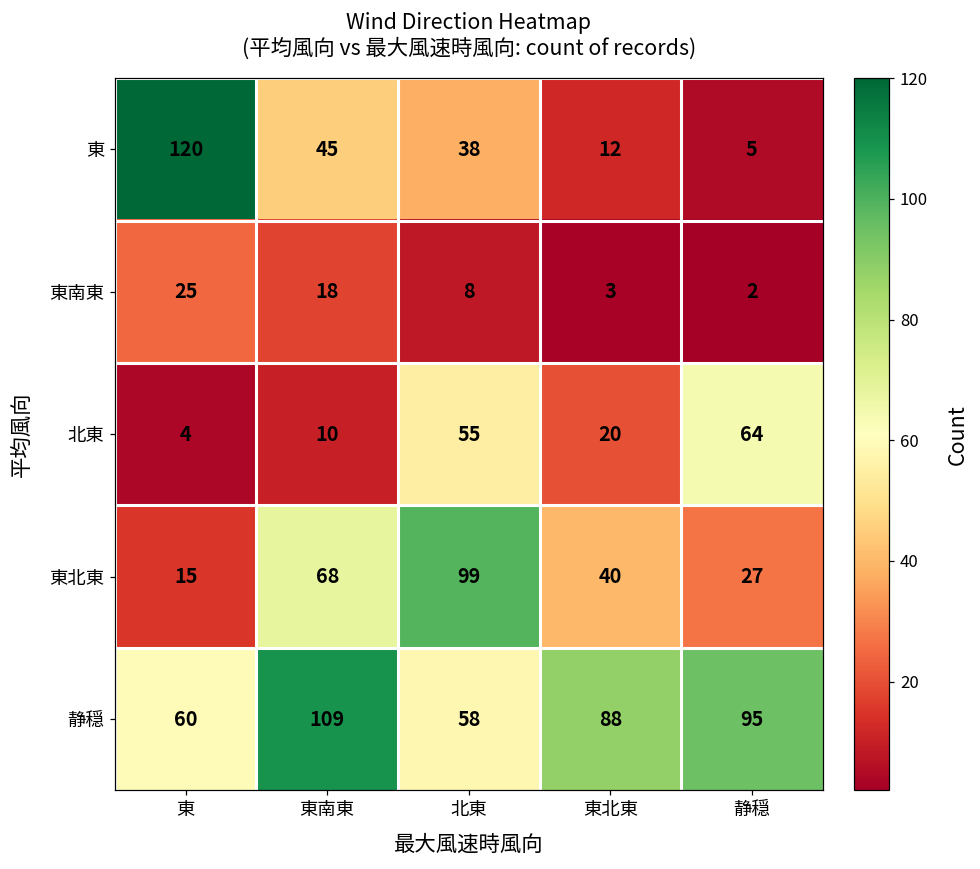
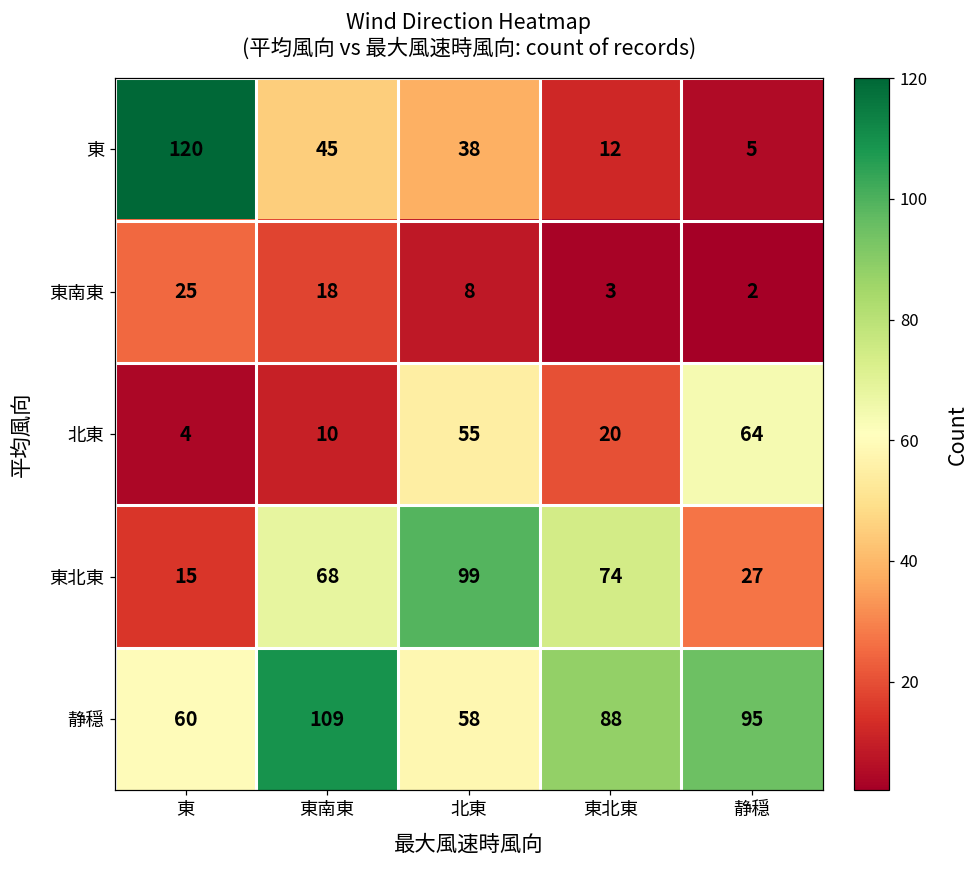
東北東, 東北東: 40 -> 74
